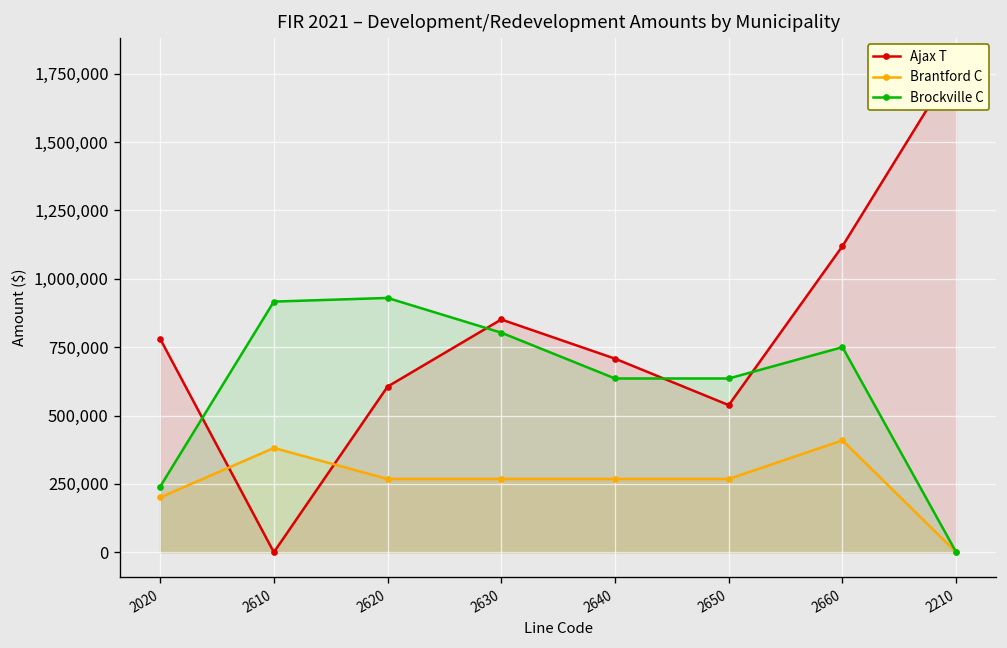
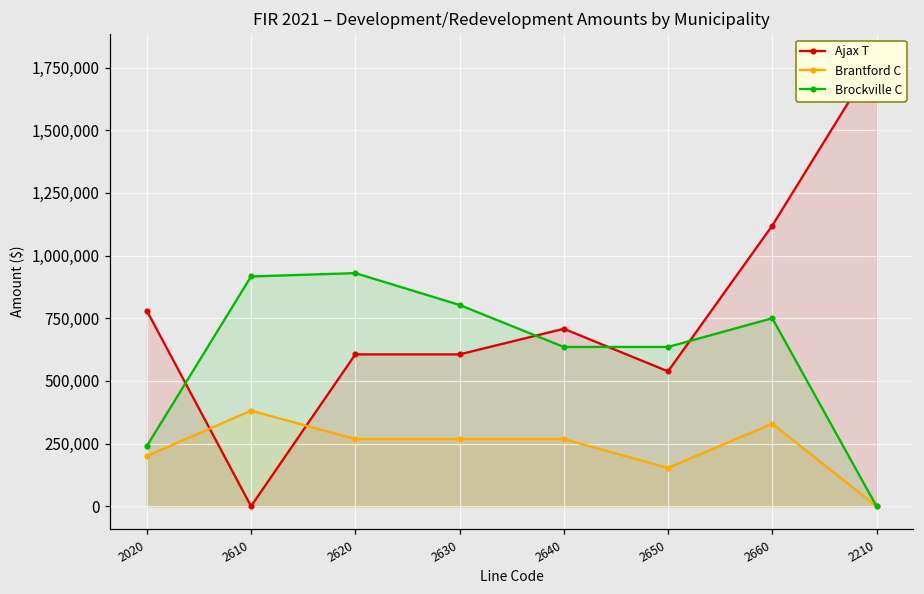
Ajax T, 2630: 850,000 -> 610,000
Brantford C, 2650: 270,000 -> 150,000
Brantford C, 2660: 410,000 -> 330,000
